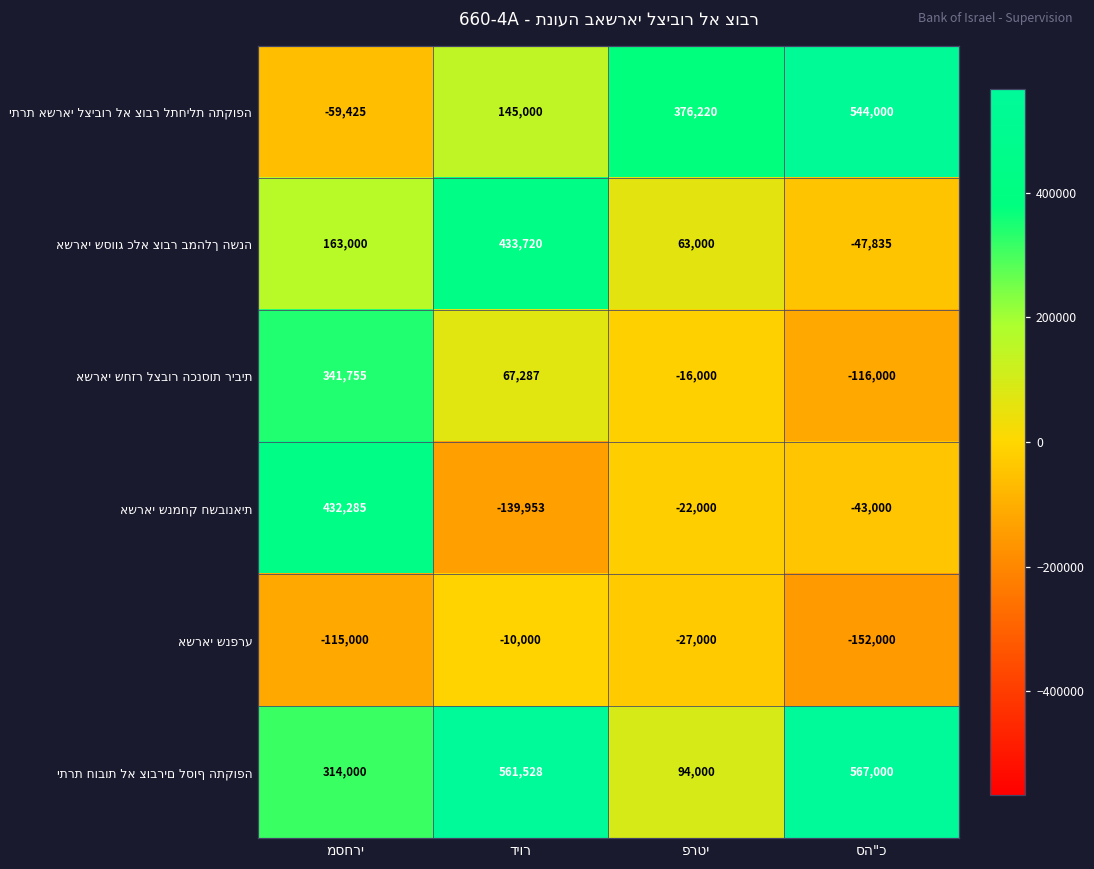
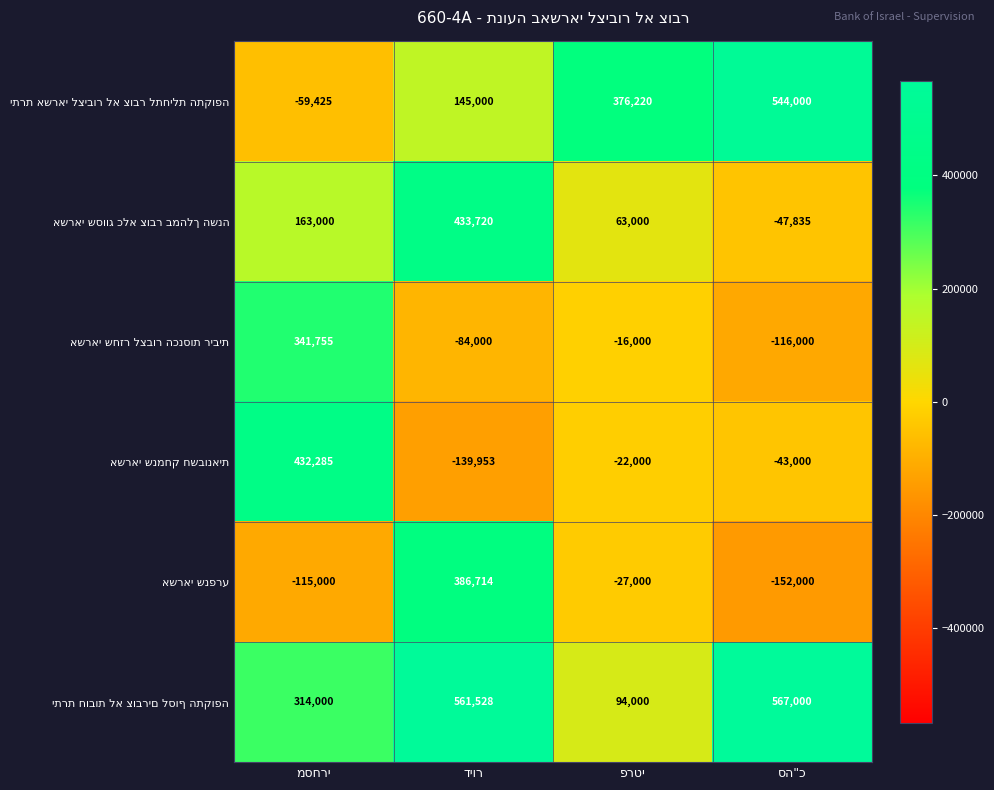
אשראי שחזר לצבור הכנסות ריבית, דיור: 67,287 -> -84,000
אשראי שנפרע, דיור: -10,000 -> 386,714
